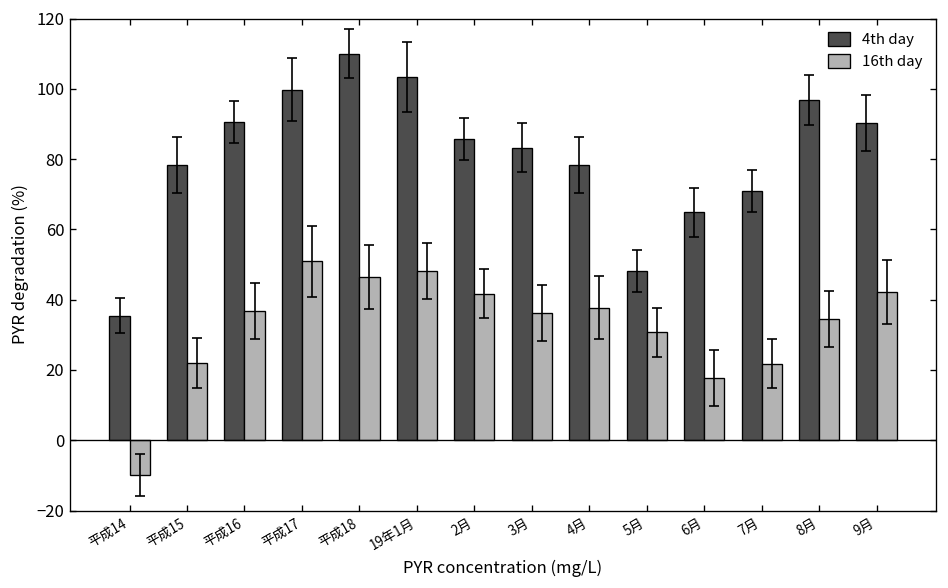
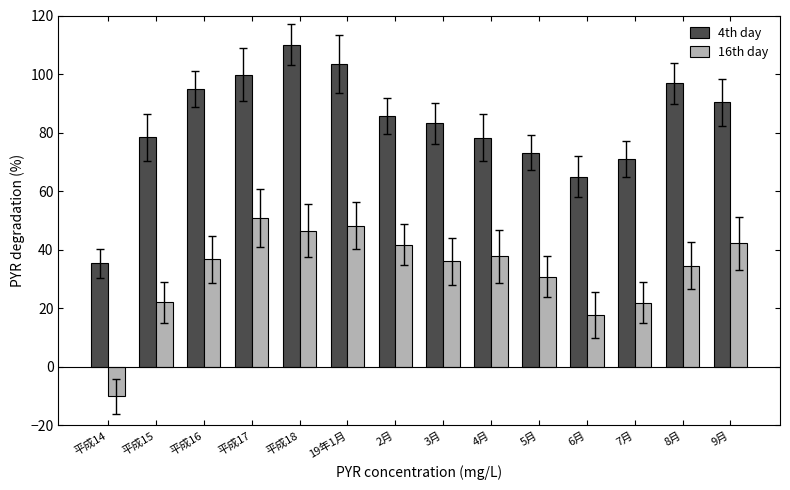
4th day, 平成16: 91 -> 95
4th day, 5月: 48 -> 73
